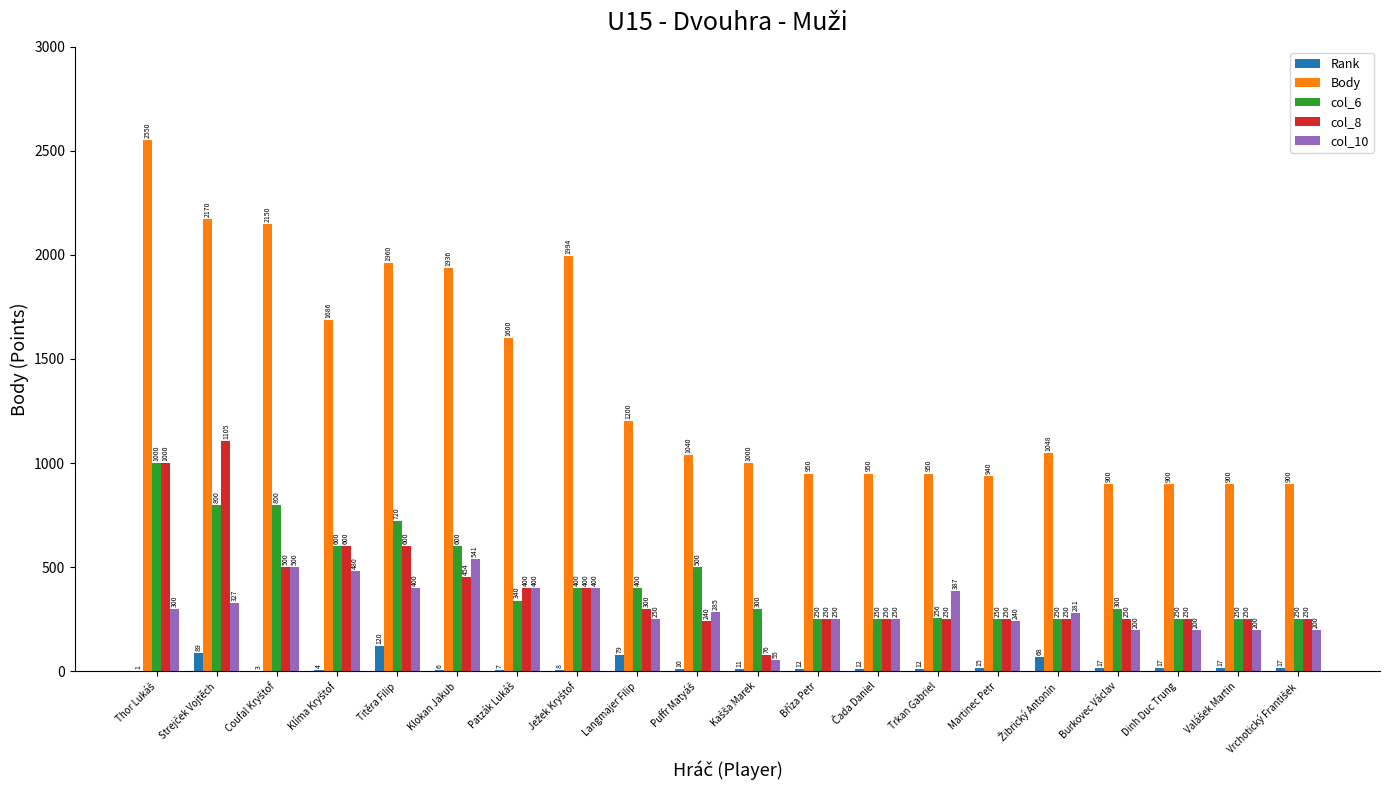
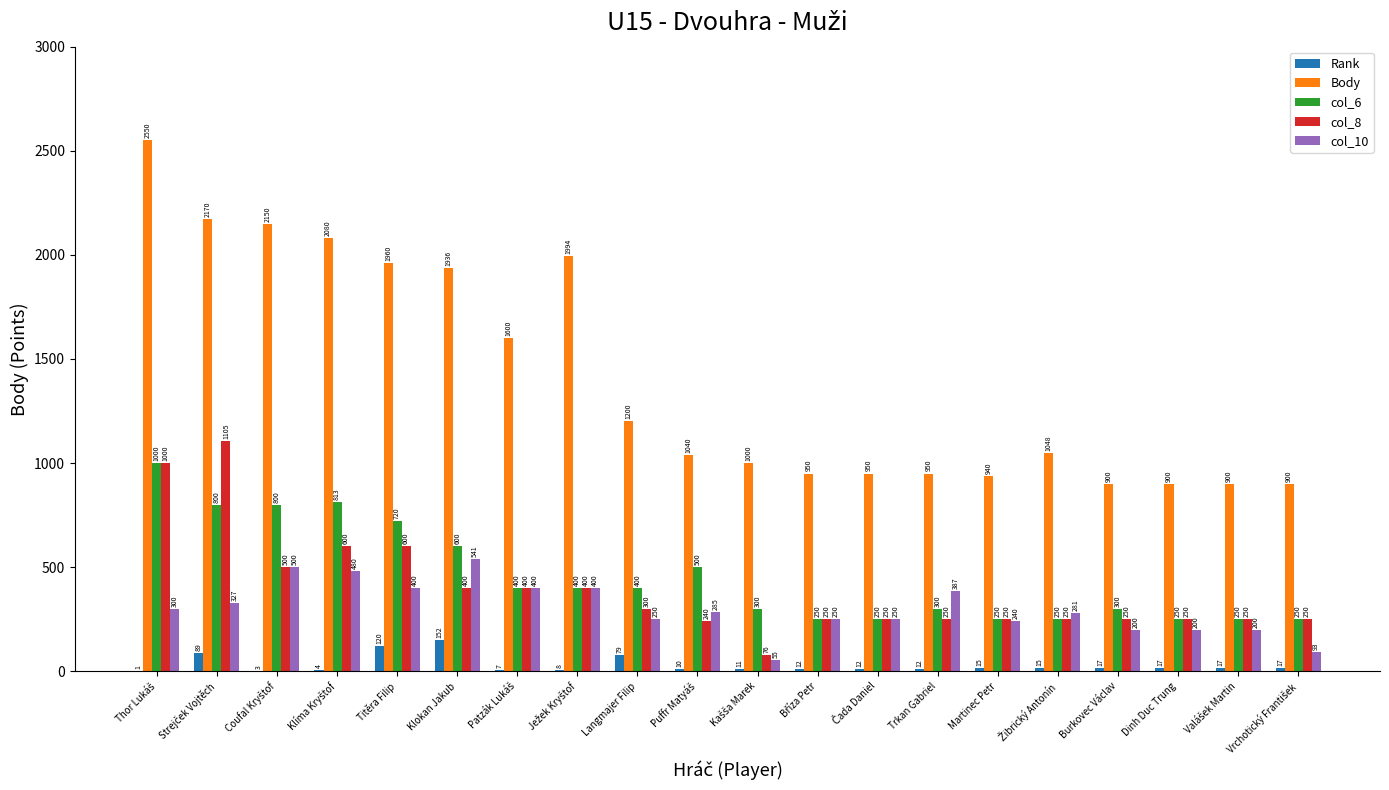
Body, Klíma Kryštof: 1686 -> 2080
col_6, Klíma Kryštof: 600 -> 813
Rank, Klokan Jakub: 6 -> 152
col_8, Klokan Jakub: 454 -> 400
col_6, Patzák Lukáš: 340 -> 400
col_6, Trkan Gabriel: 256 -> 300
Rank, Žibrický Antonín: 68 -> 15
col_10, Vrchotický František: 200 -> 93
